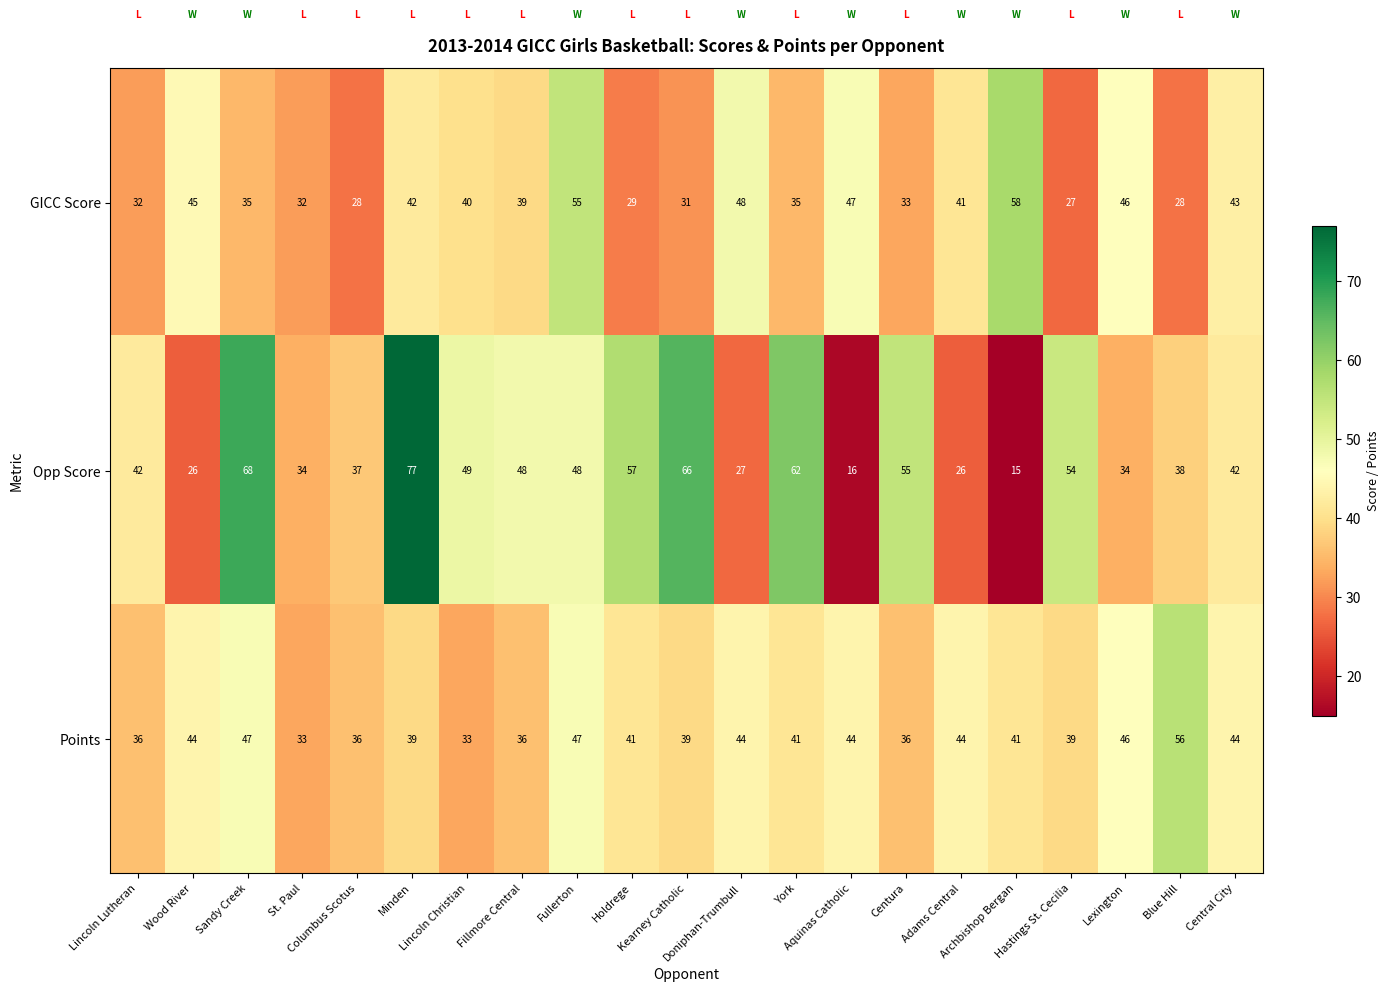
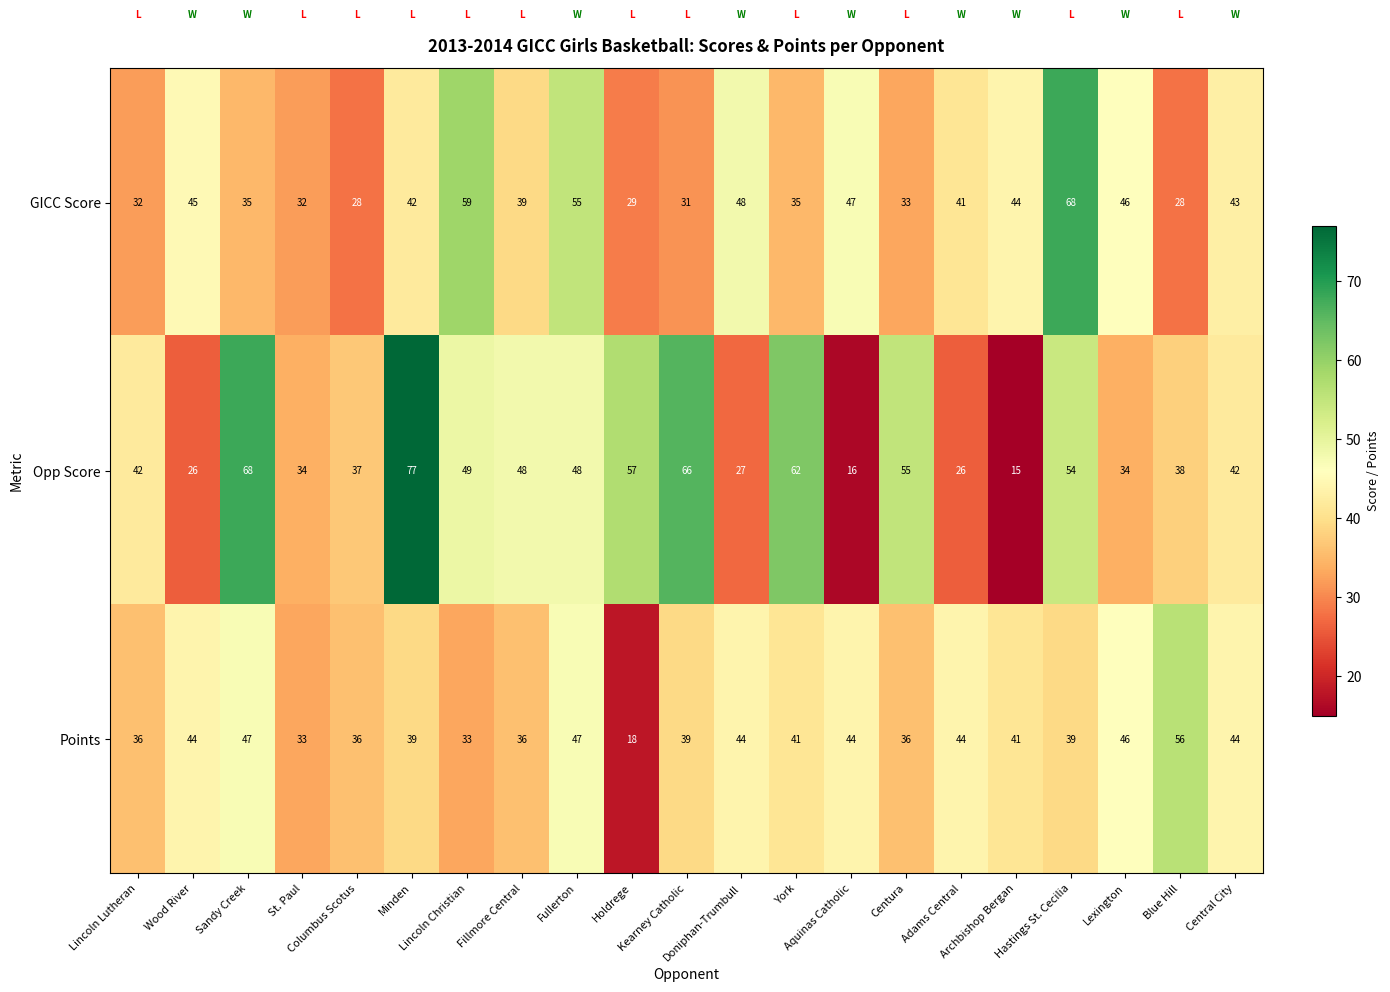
GICC Score, Lincoln Christian: 40 -> 59
GICC Score, Archbishop Bergan: 58 -> 44
GICC Score, Hastings St. Cecilia: 27 -> 68
Points, Holdrege: 41 -> 18
